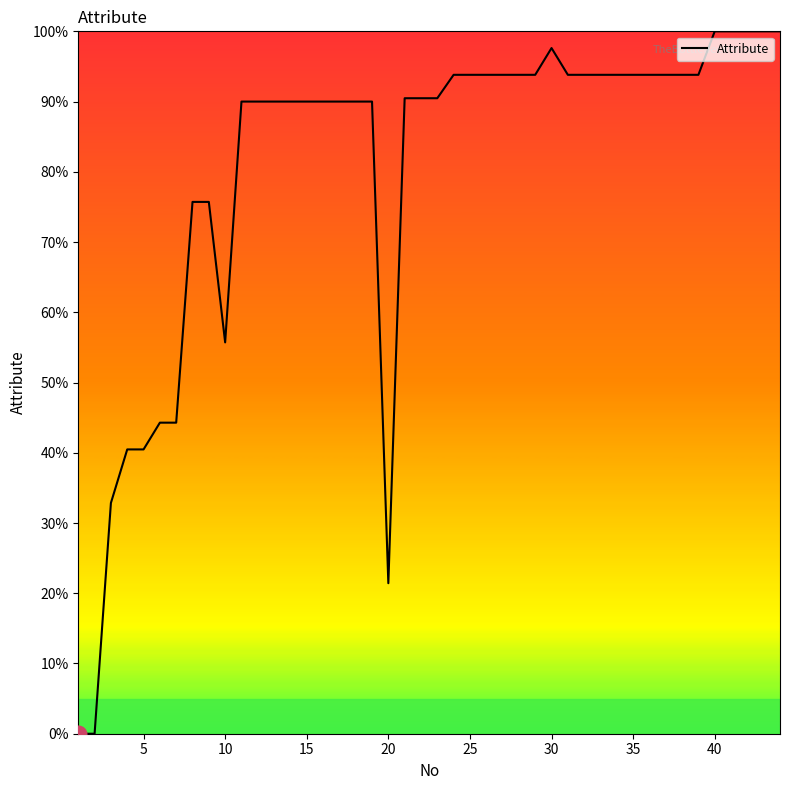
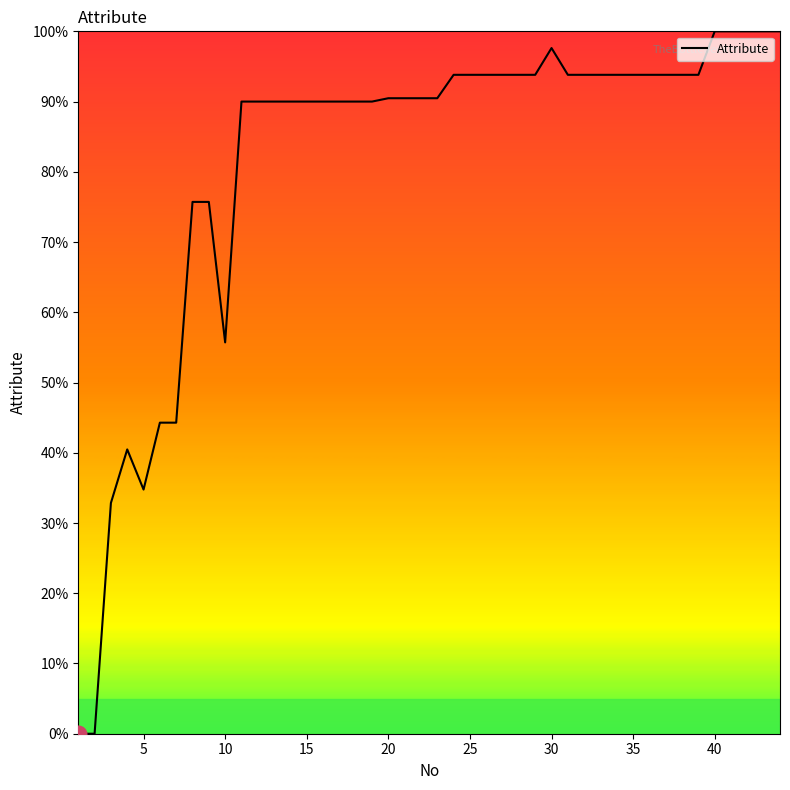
Attribute, 5: 40% -> 35%
Attribute, 20: 21% -> 90%
